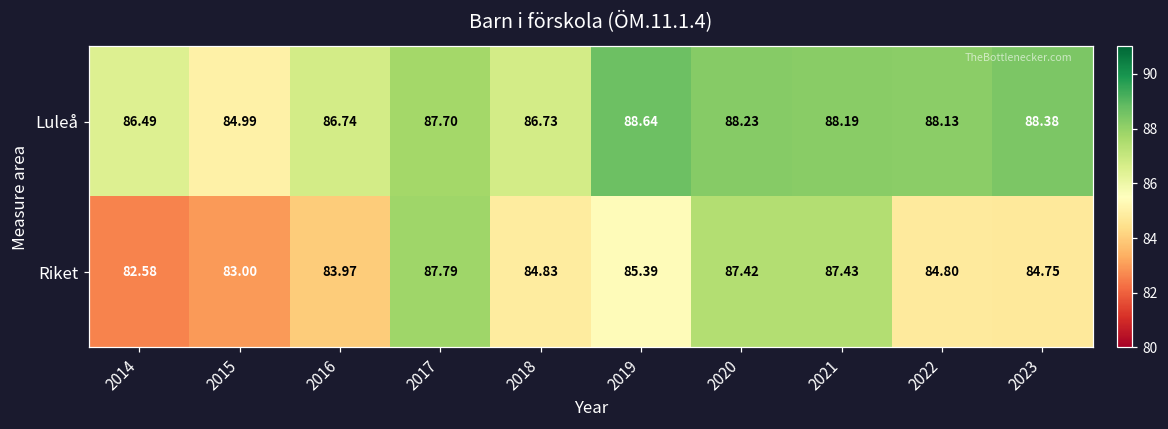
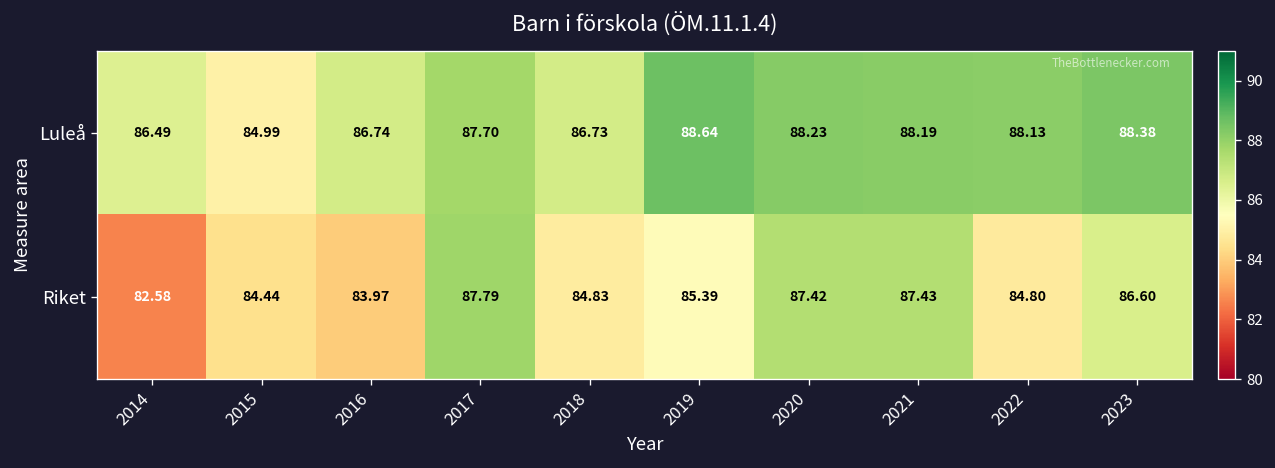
Riket, 2015: 83.00 -> 84.44
Riket, 2023: 84.75 -> 86.60
